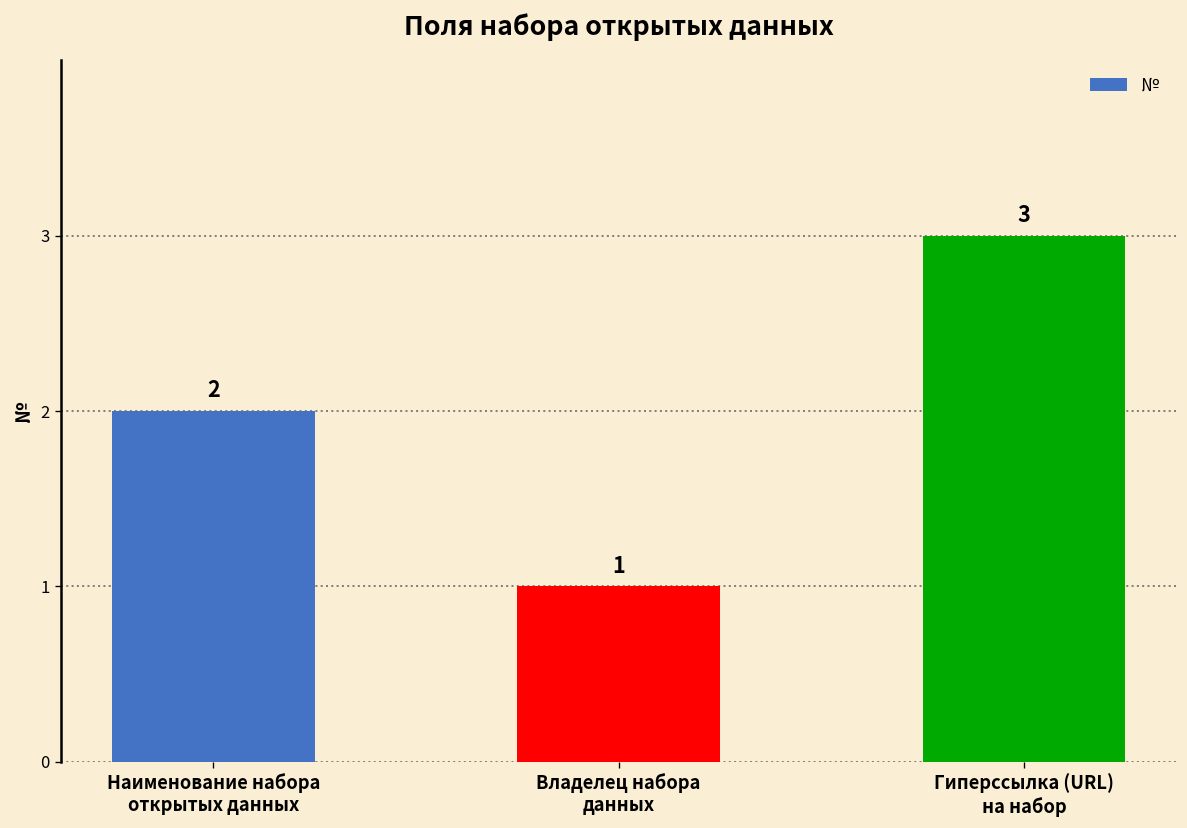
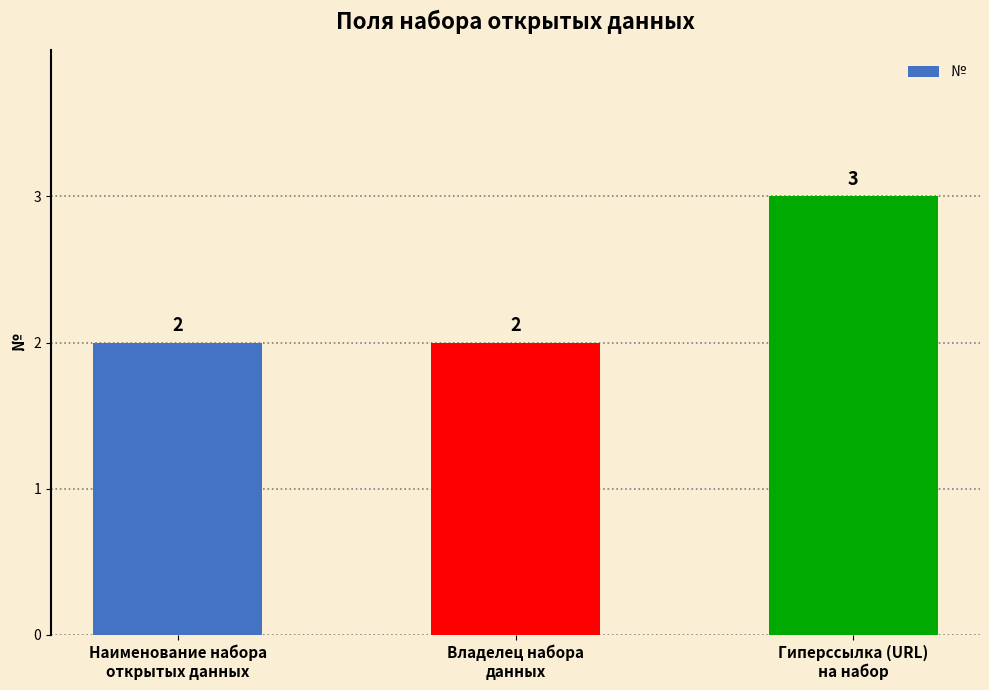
Владелец набора данных: 1 -> 2
